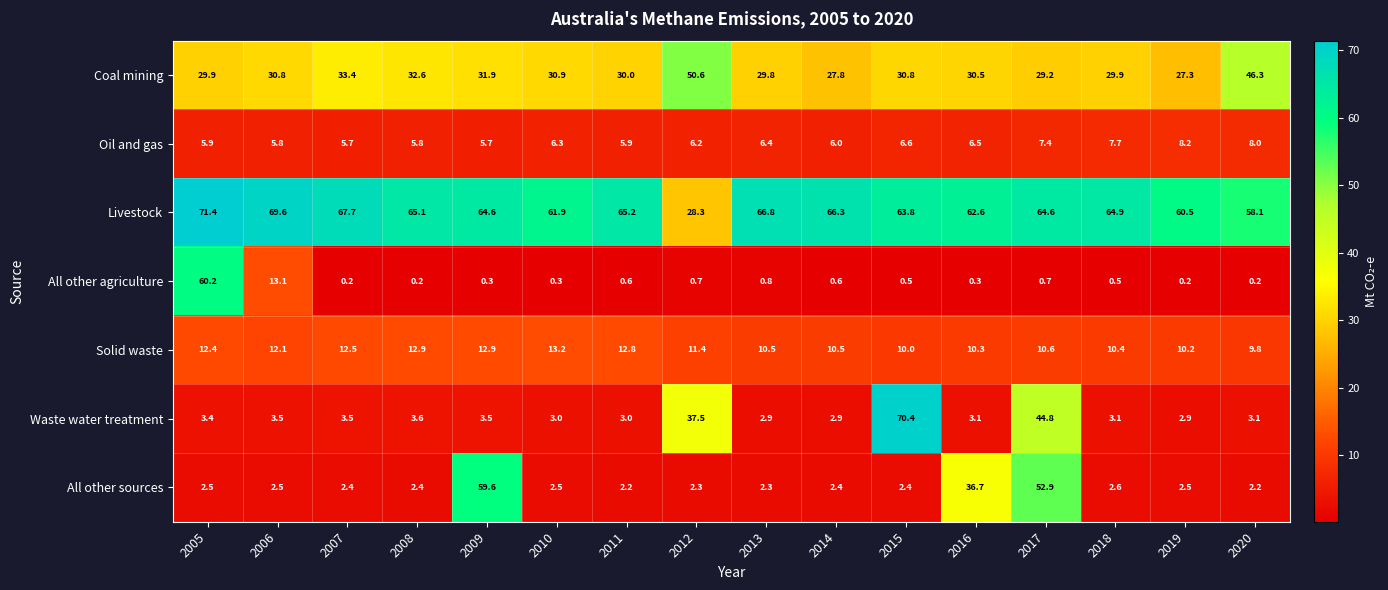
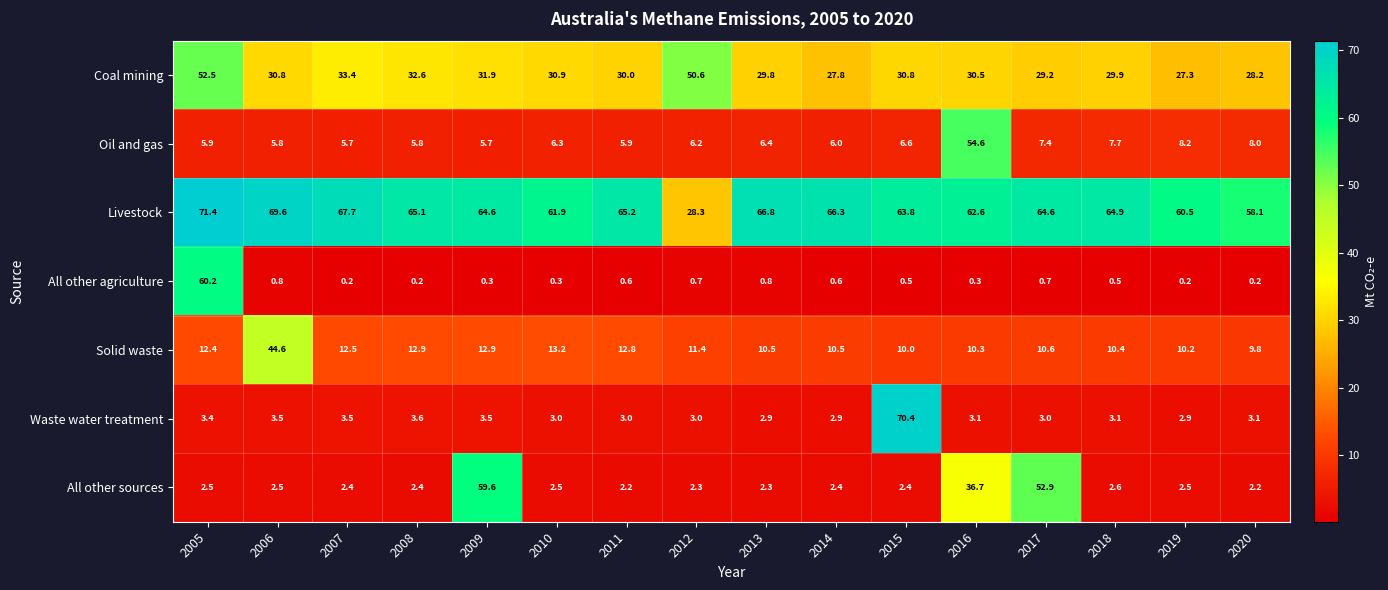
Coal mining, 2005: 29.9 -> 52.5
Coal mining, 2020: 46.3 -> 28.2
Oil and gas, 2016: 6.5 -> 54.6
All other agriculture, 2006: 13.1 -> 0.8
Solid waste, 2006: 12.1 -> 44.6
Waste water treatment, 2012: 37.5 -> 3.0
Waste water treatment, 2017: 44.8 -> 3.0
